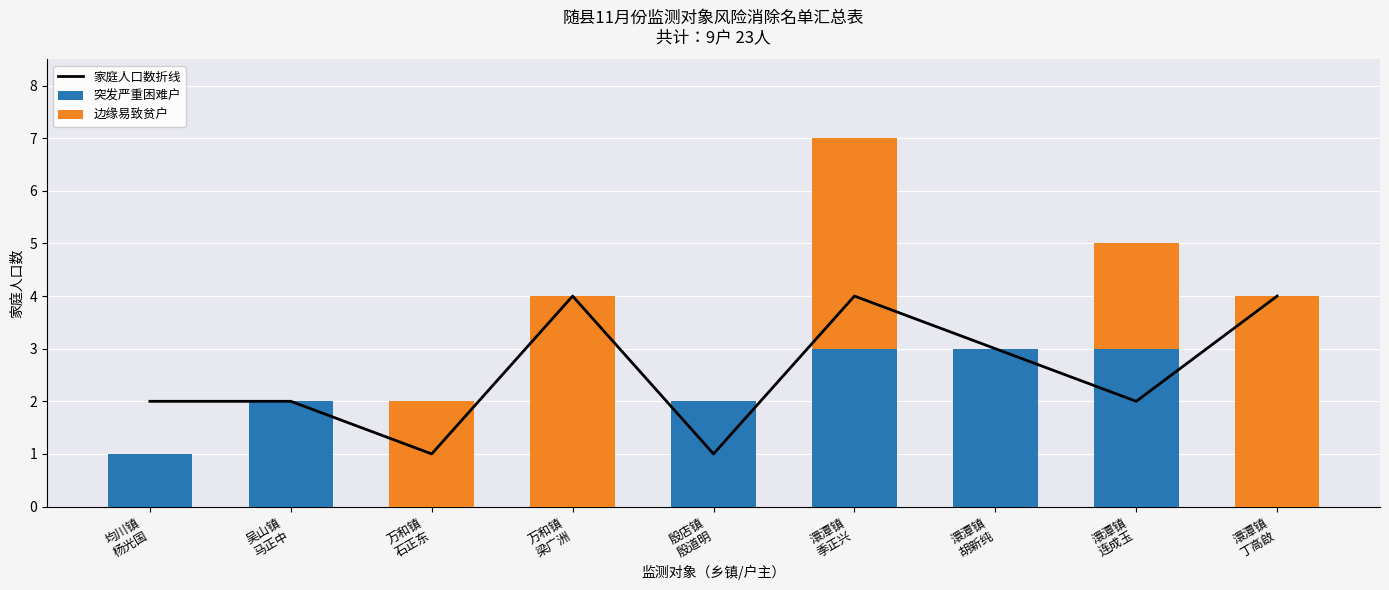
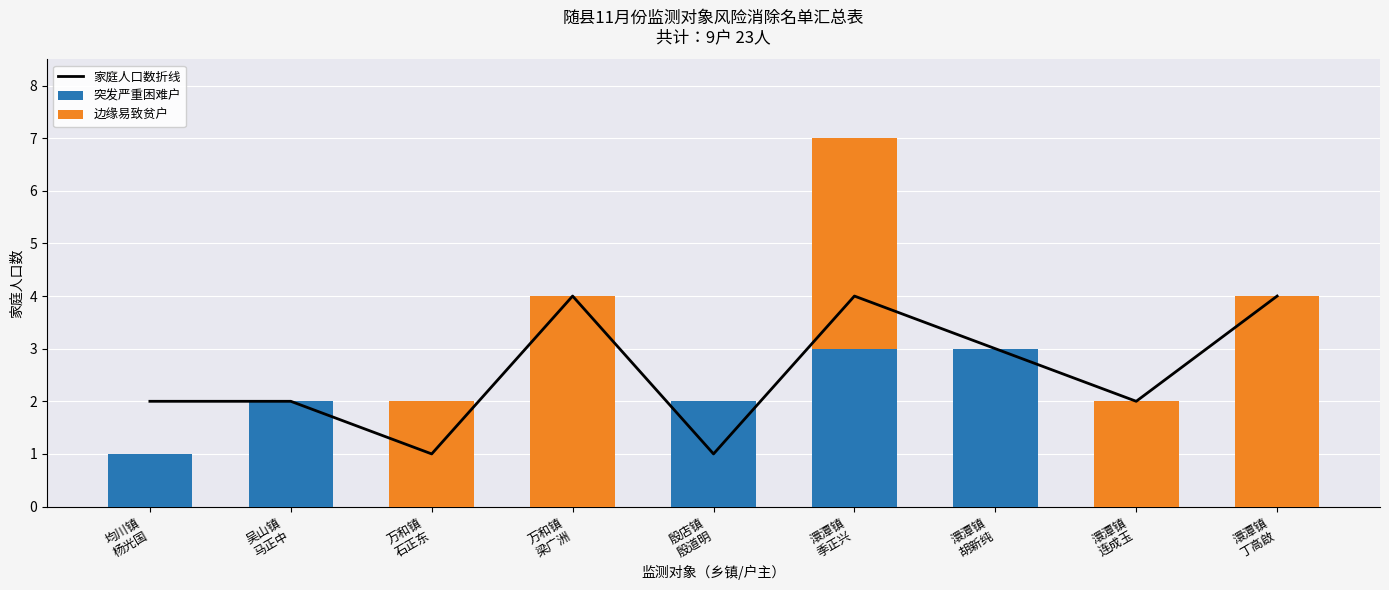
突发严重困难户, 澴潭镇 连成玉: 3 -> 0
